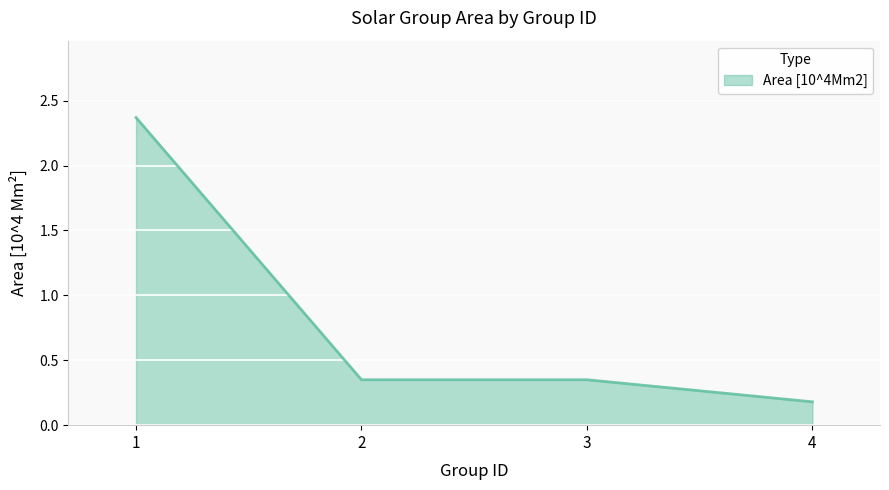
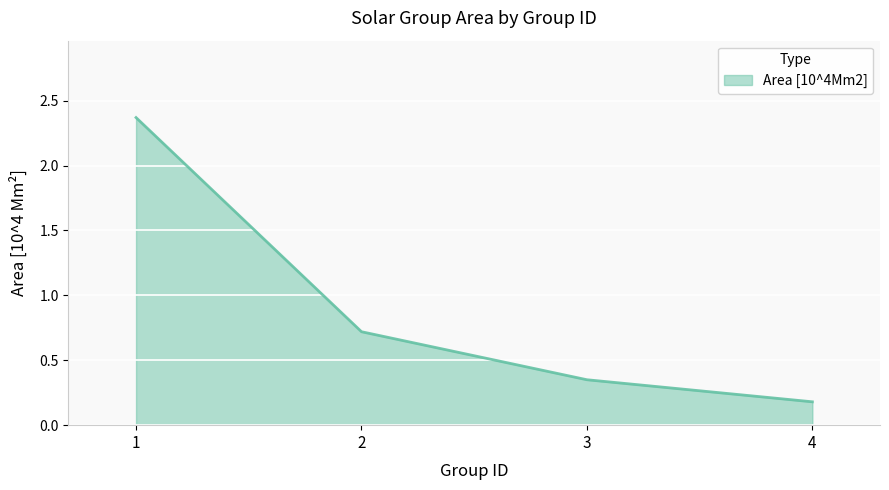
2: 0.35 -> 0.72
